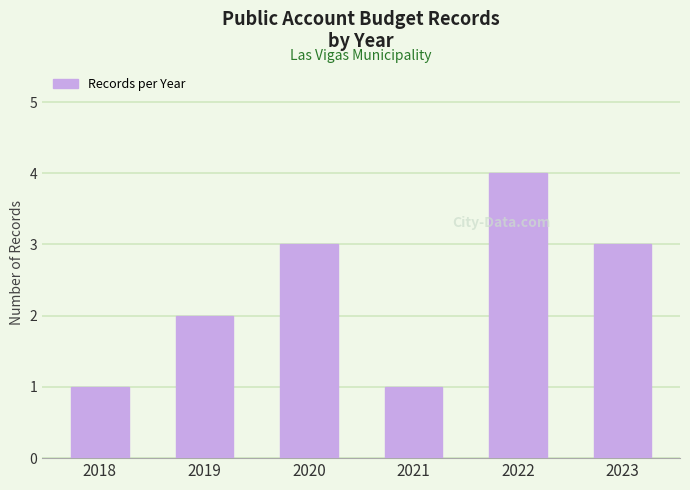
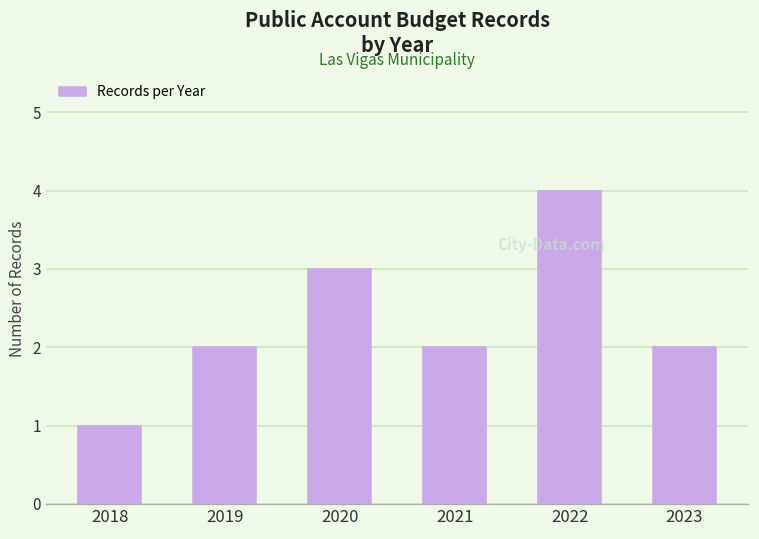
2021: 1 -> 2
2023: 3 -> 2
